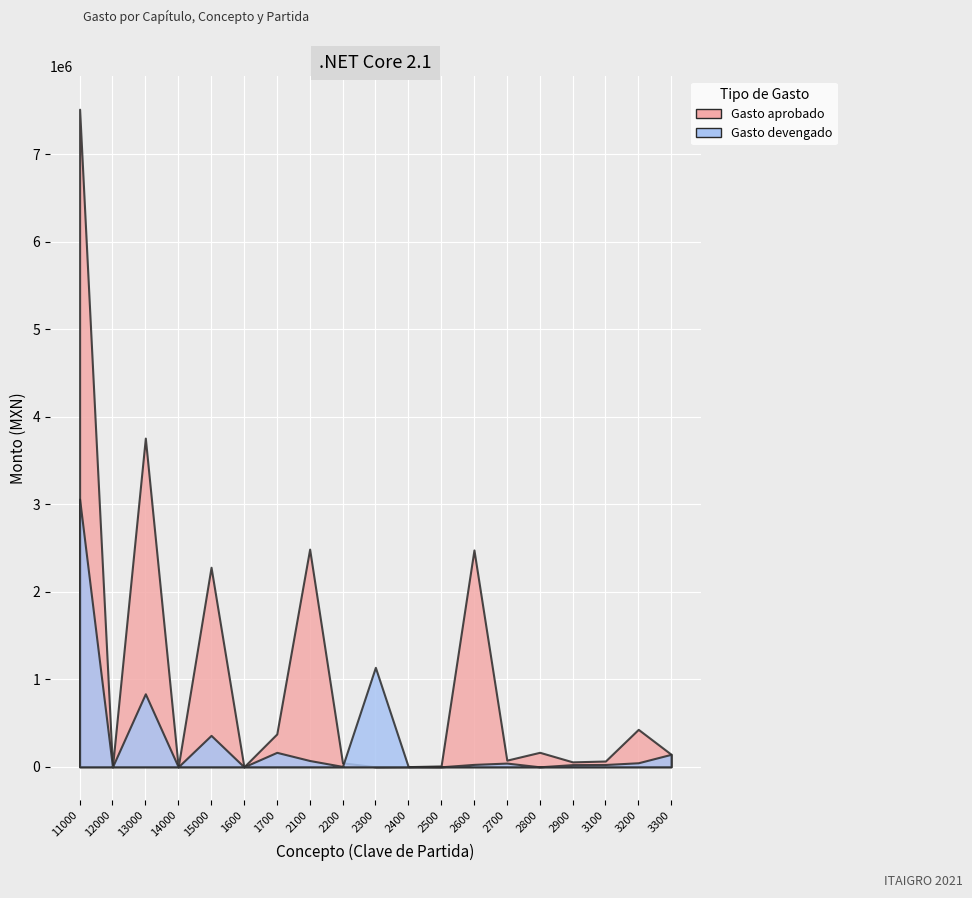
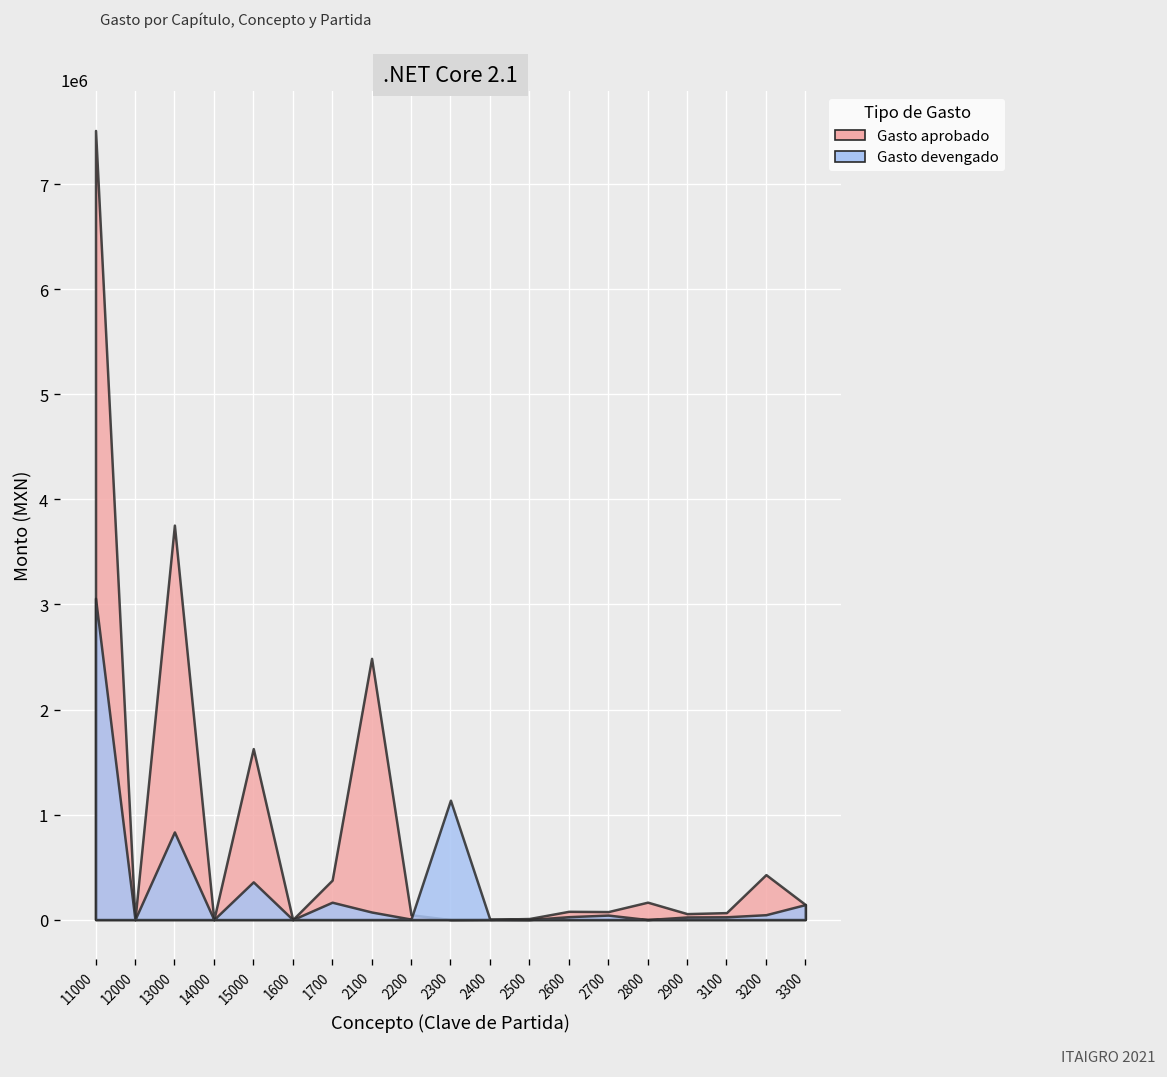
Gasto aprobado, 15000: 2300000 -> 1600000
Gasto aprobado, 2600: 2500000 -> 100000
